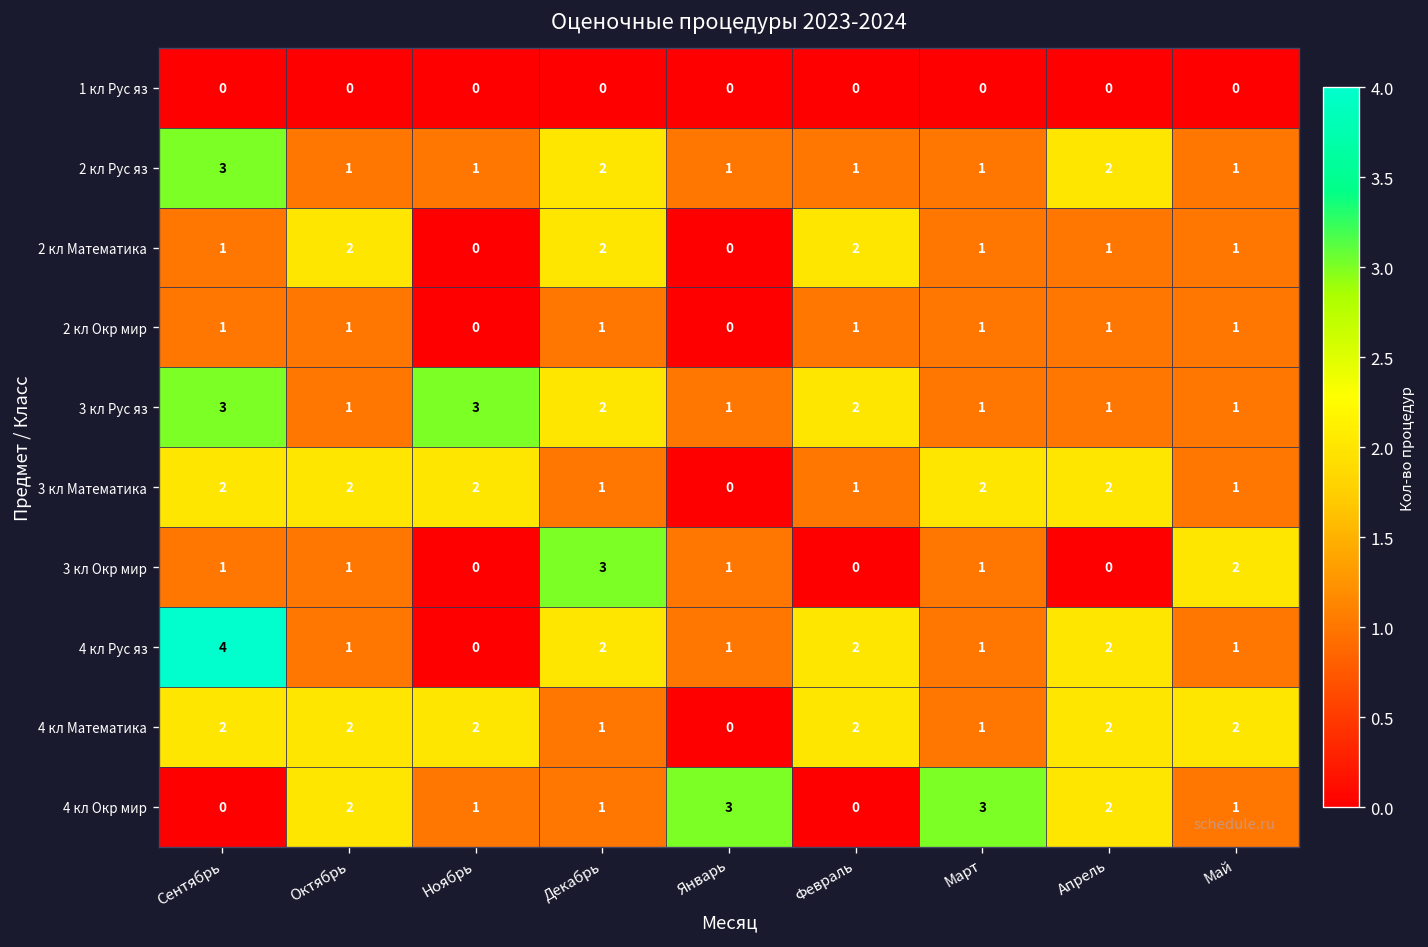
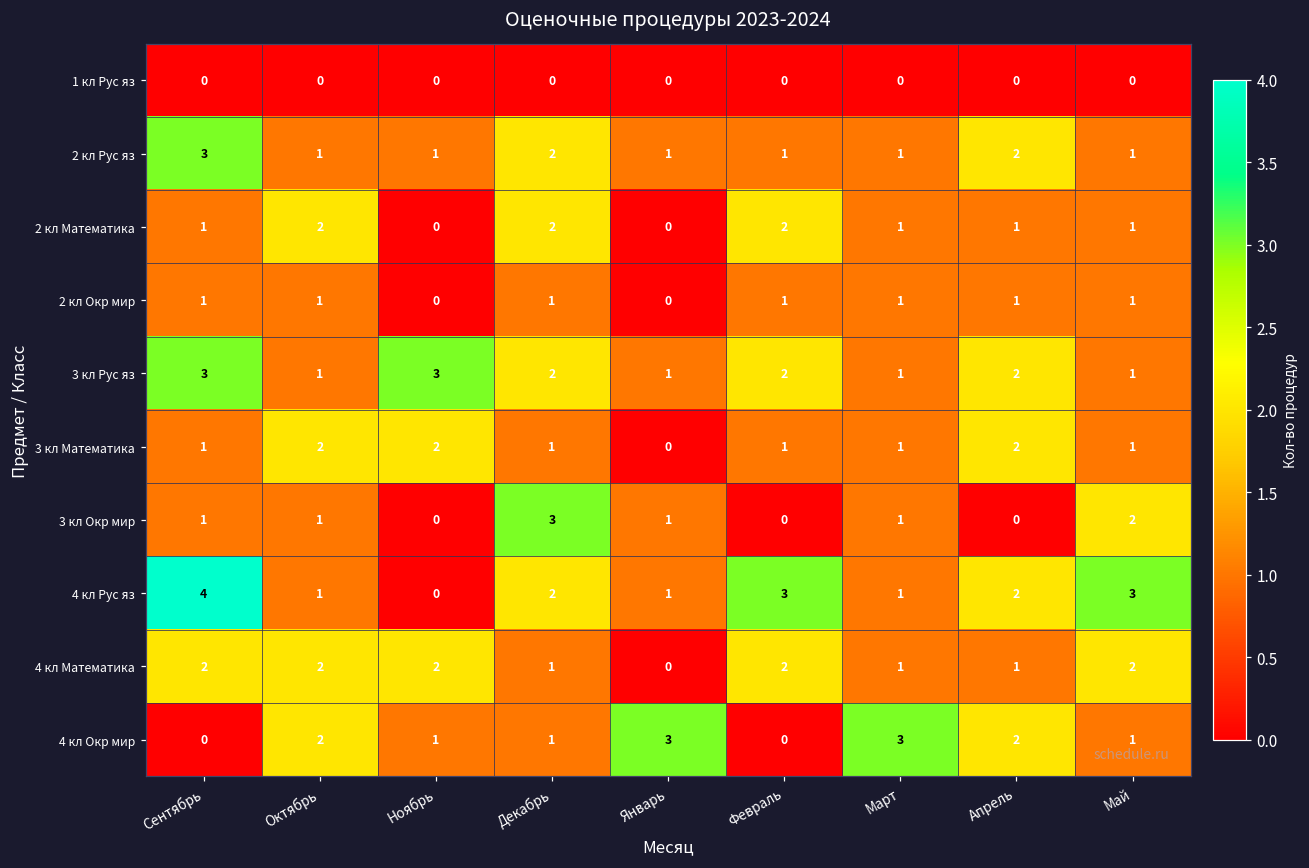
3 кл Рус яз, Апрель: 1 -> 2
3 кл Математика, Сентябрь: 2 -> 1
3 кл Математика, Март: 2 -> 1
4 кл Рус яз, Февраль: 2 -> 3
4 кл Рус яз, Май: 1 -> 3
4 кл Математика, Апрель: 2 -> 1
